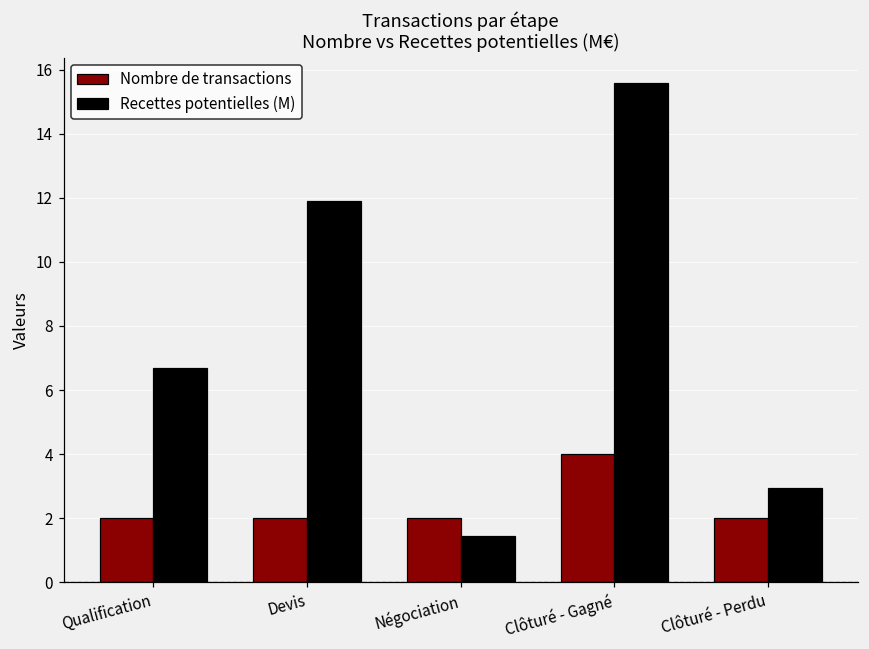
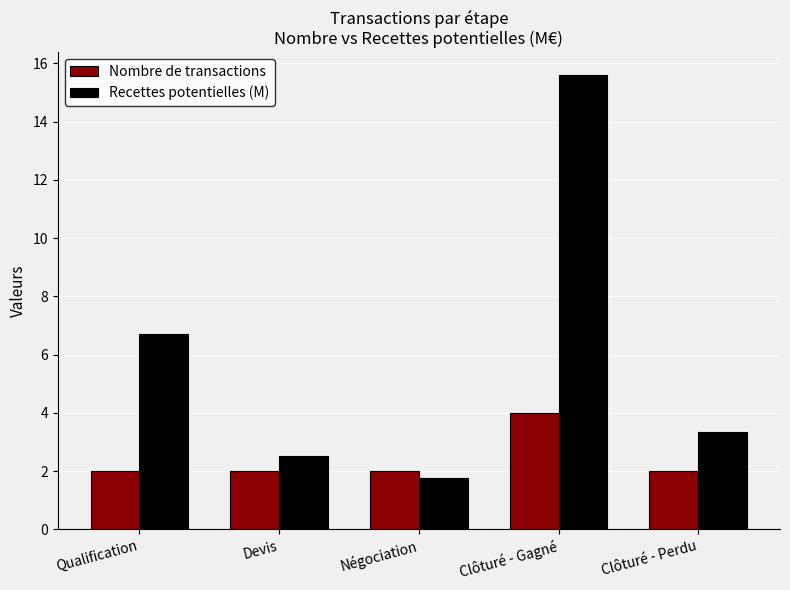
Recettes potentielles (M), Devis: 11.9 -> 2.5
Recettes potentielles (M), Négociation: 1.4 -> 1.8
Recettes potentielles (M), Clôturé - Perdu: 3.0 -> 3.4
